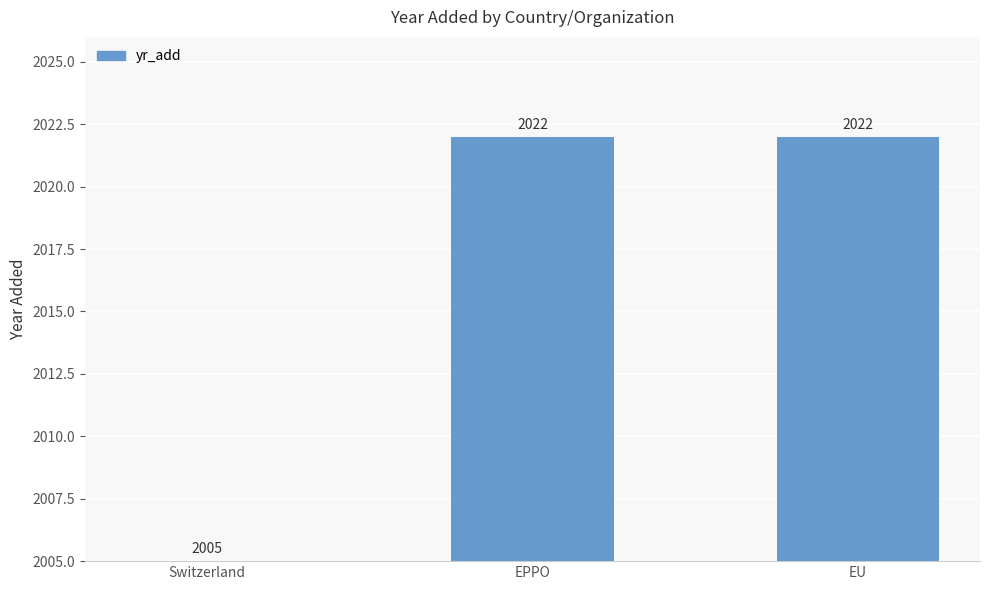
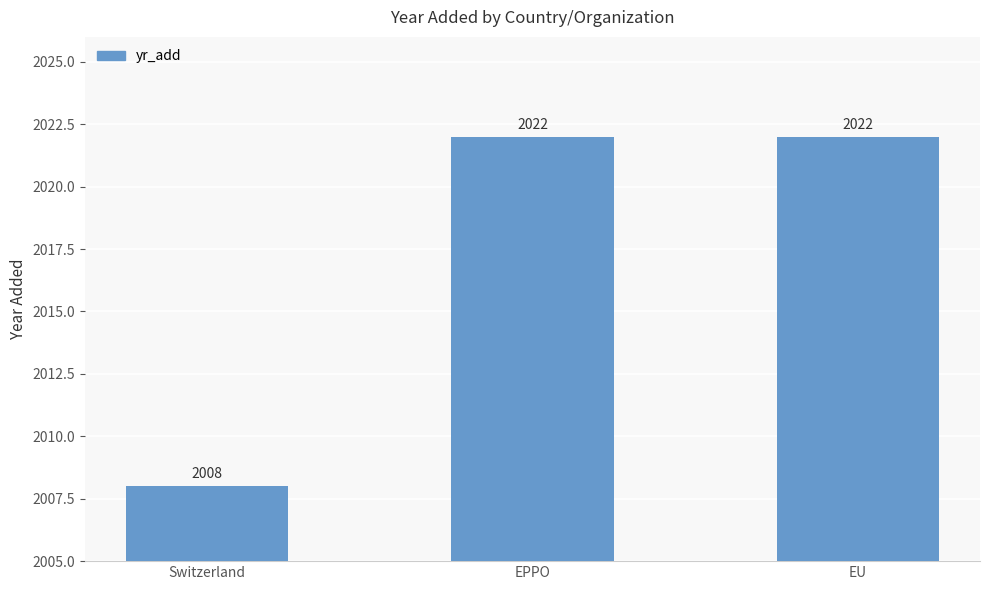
Switzerland: 2005 -> 2008
